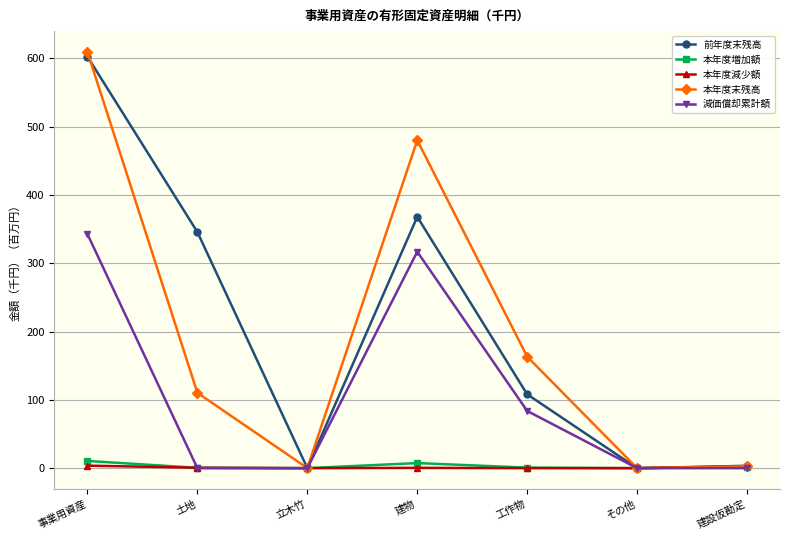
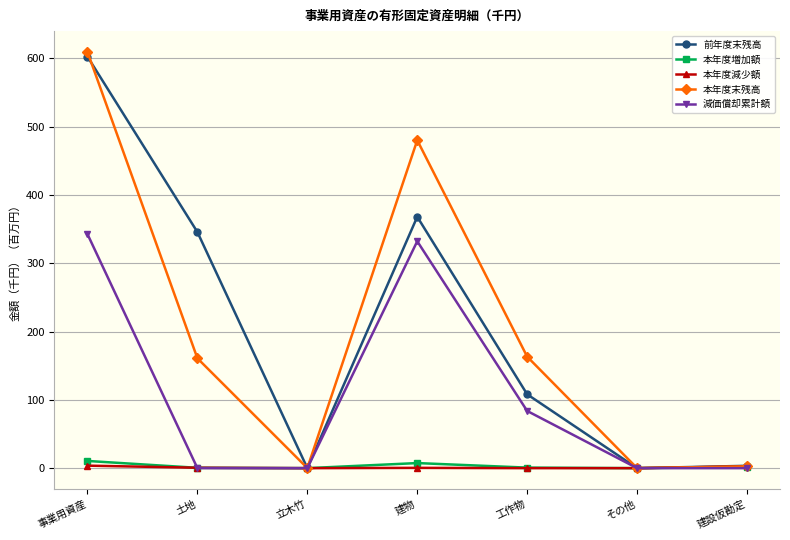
本年度末残高, 土地: 110 -> 160
減価償却累計額, 建物: 320 -> 330
